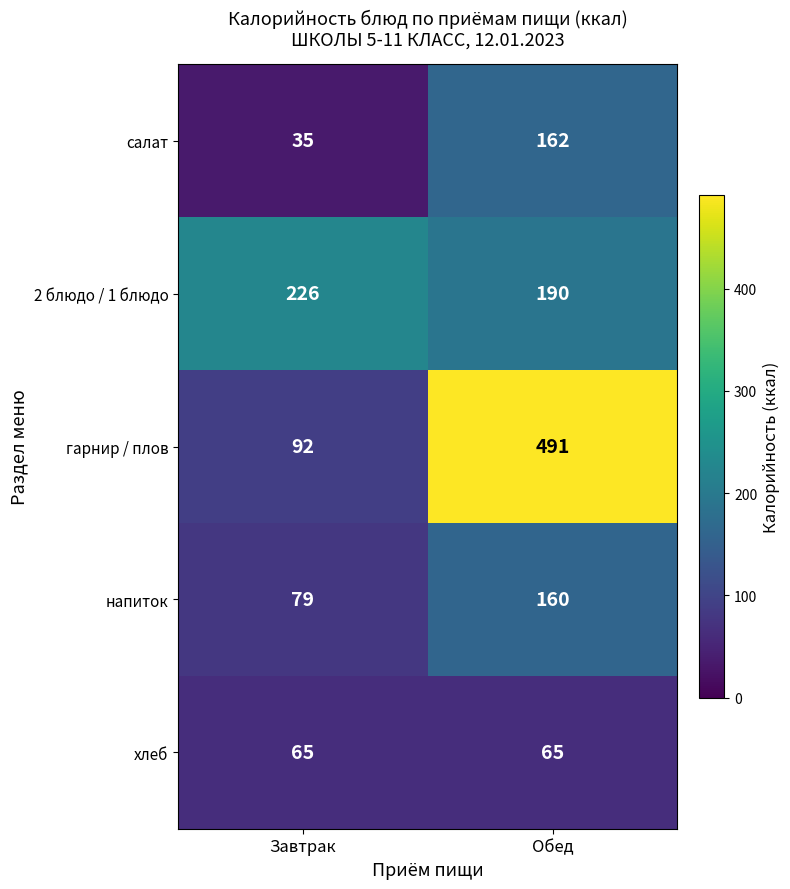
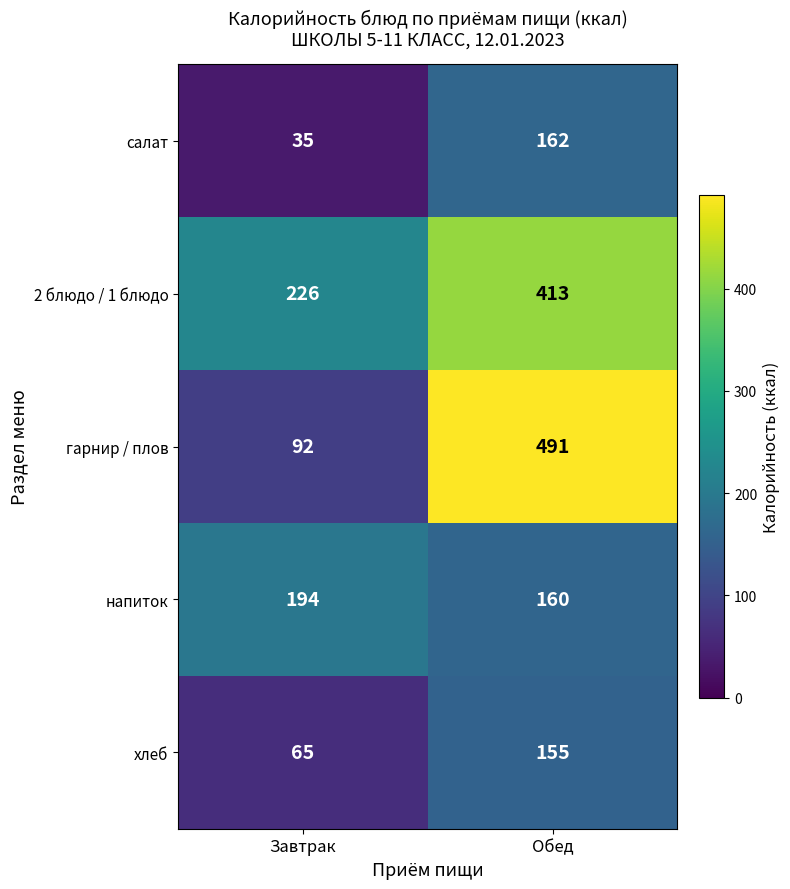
2 блюдо / 1 блюдо, Обед: 190 -> 413
напиток, Завтрак: 79 -> 194
хлеб, Обед: 65 -> 155
